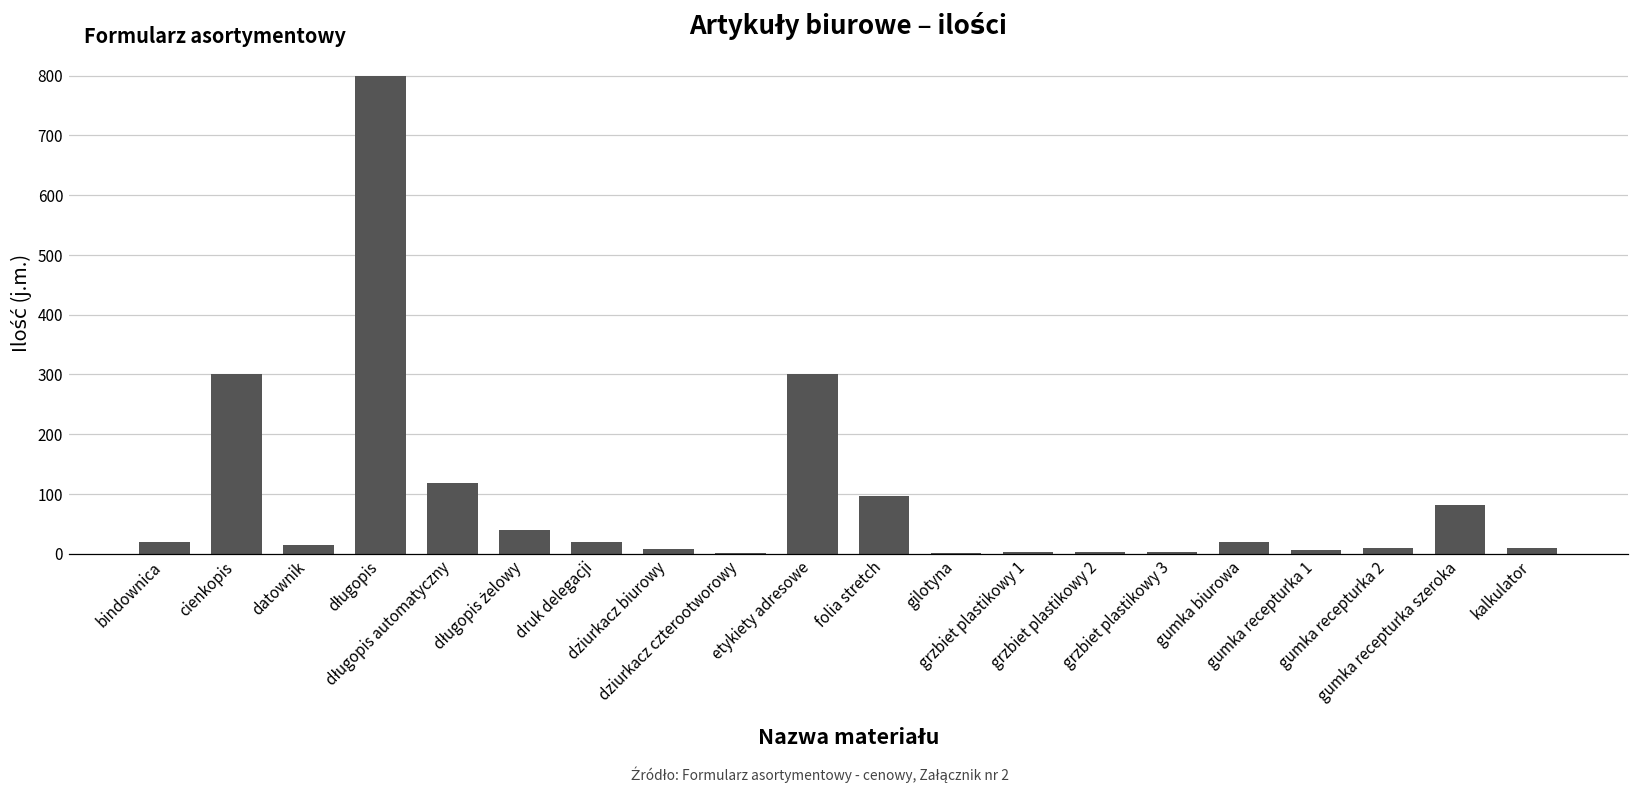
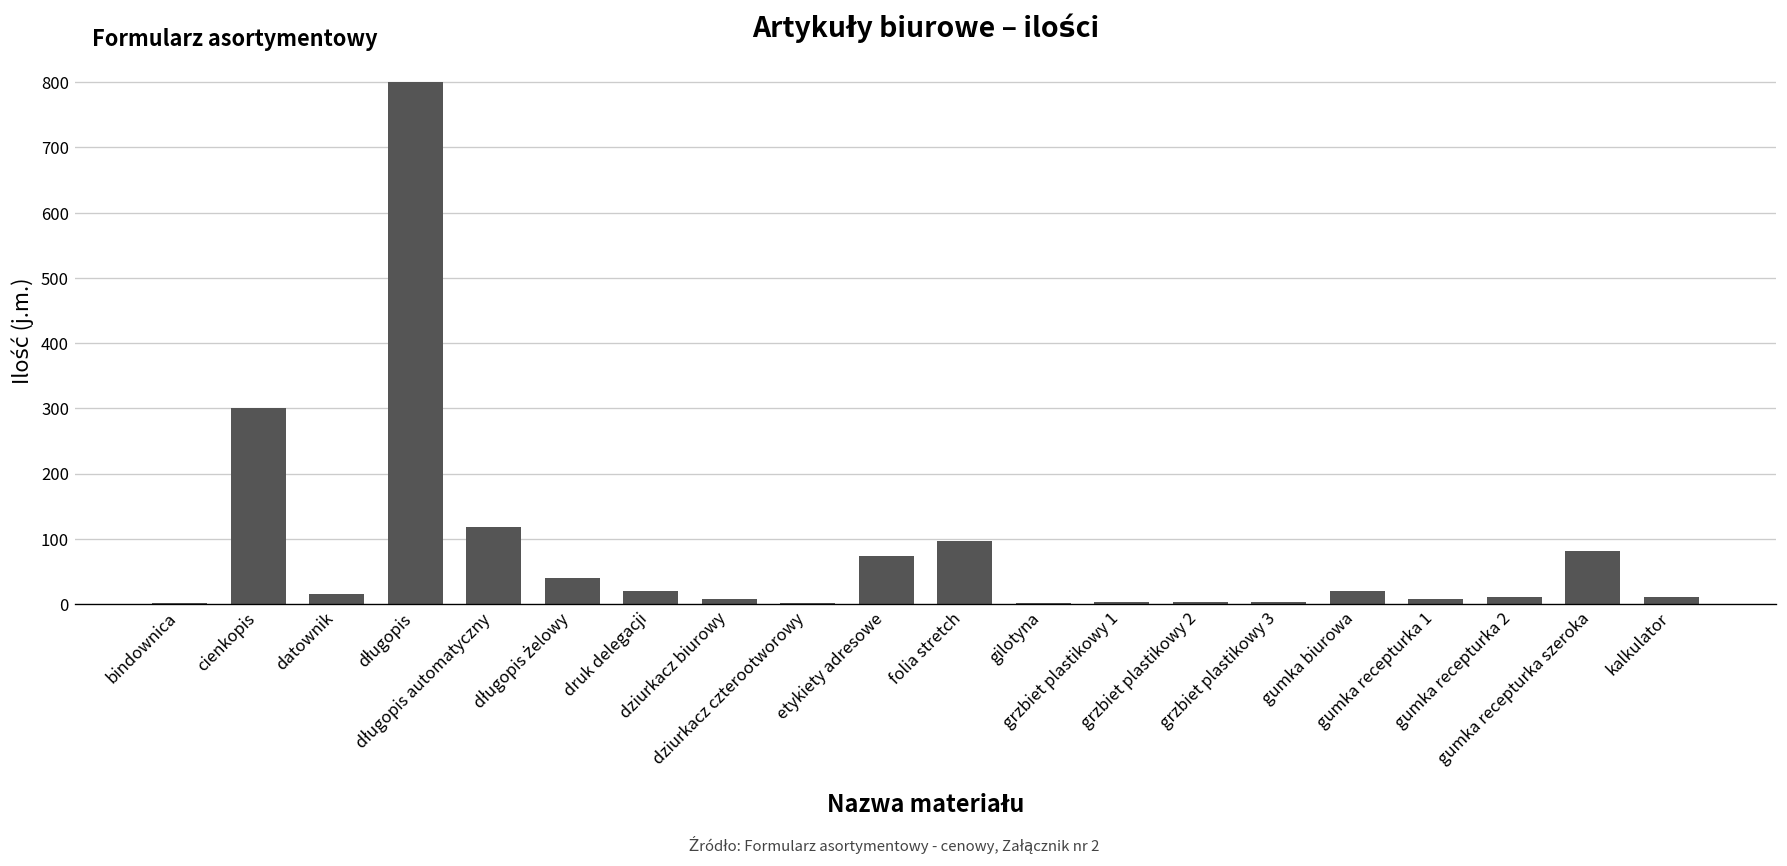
bindownica: 20 -> 0
etykiety adresowe: 300 -> 70
